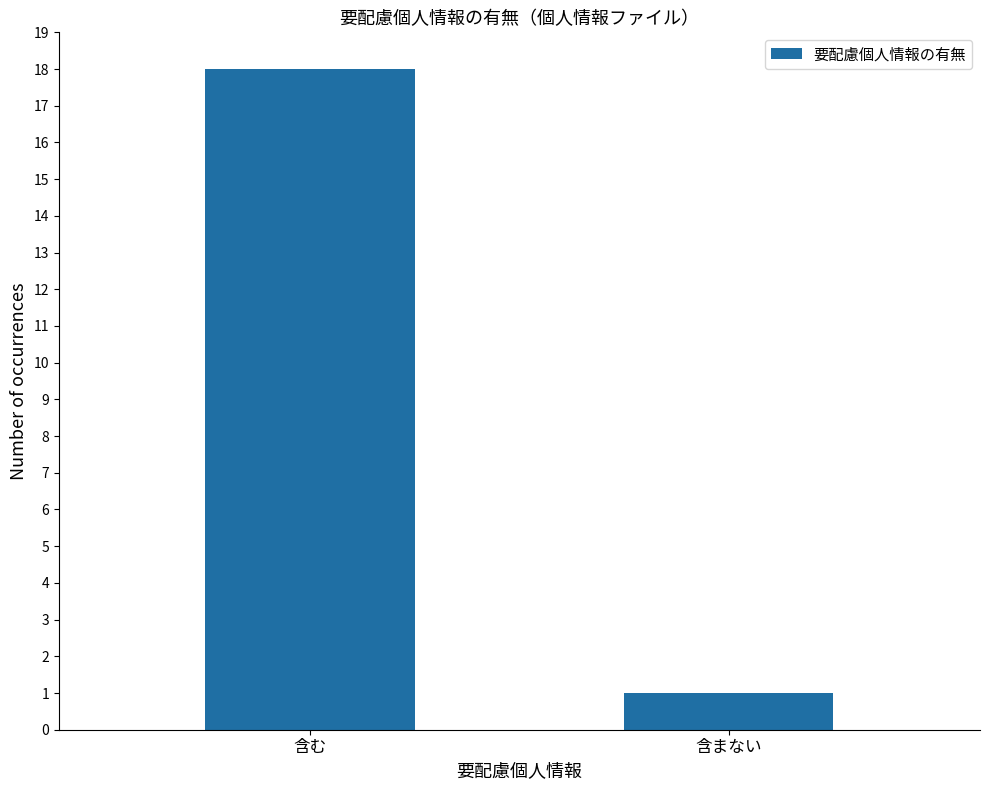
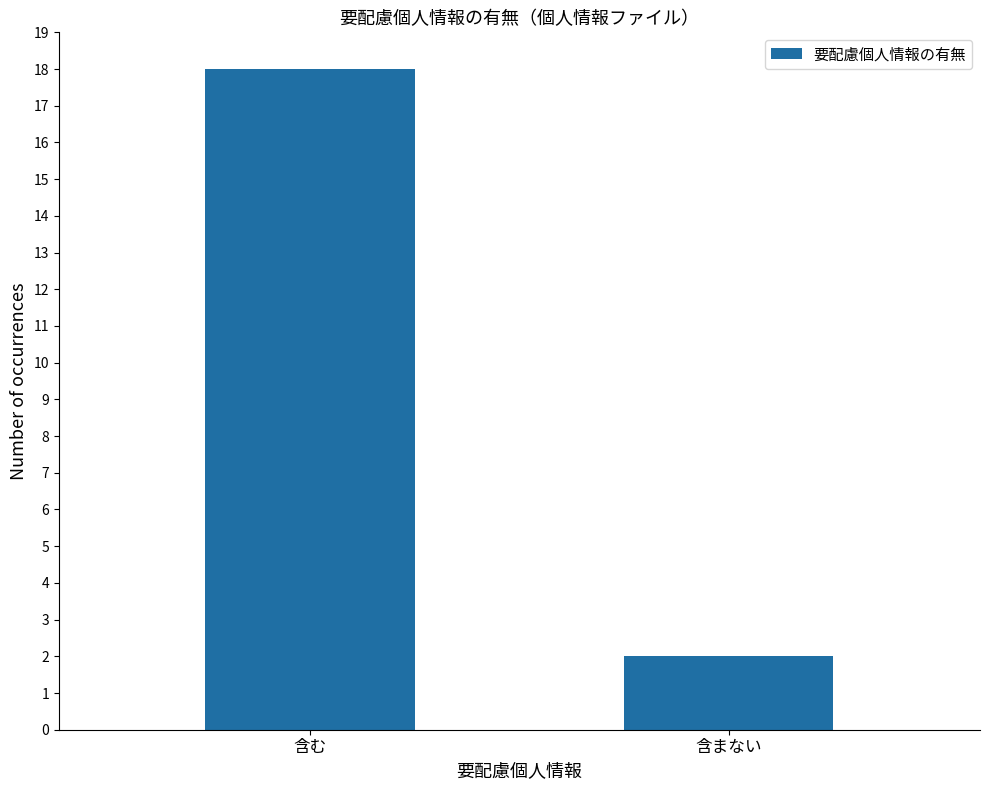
含まない: 1 -> 2
